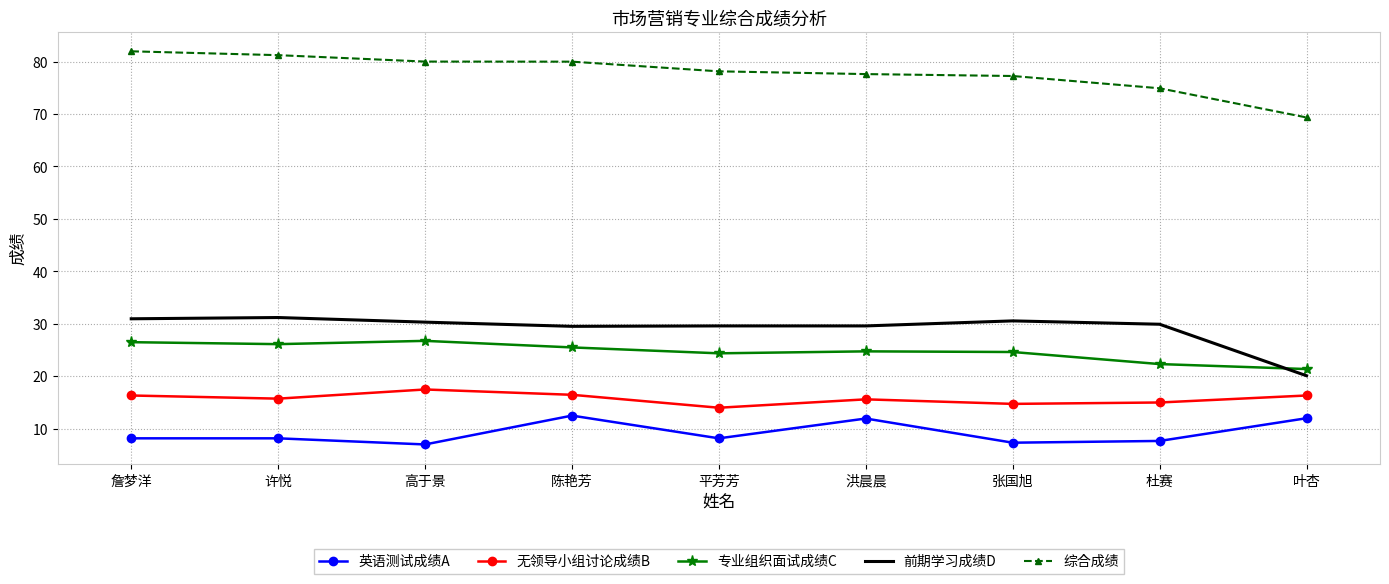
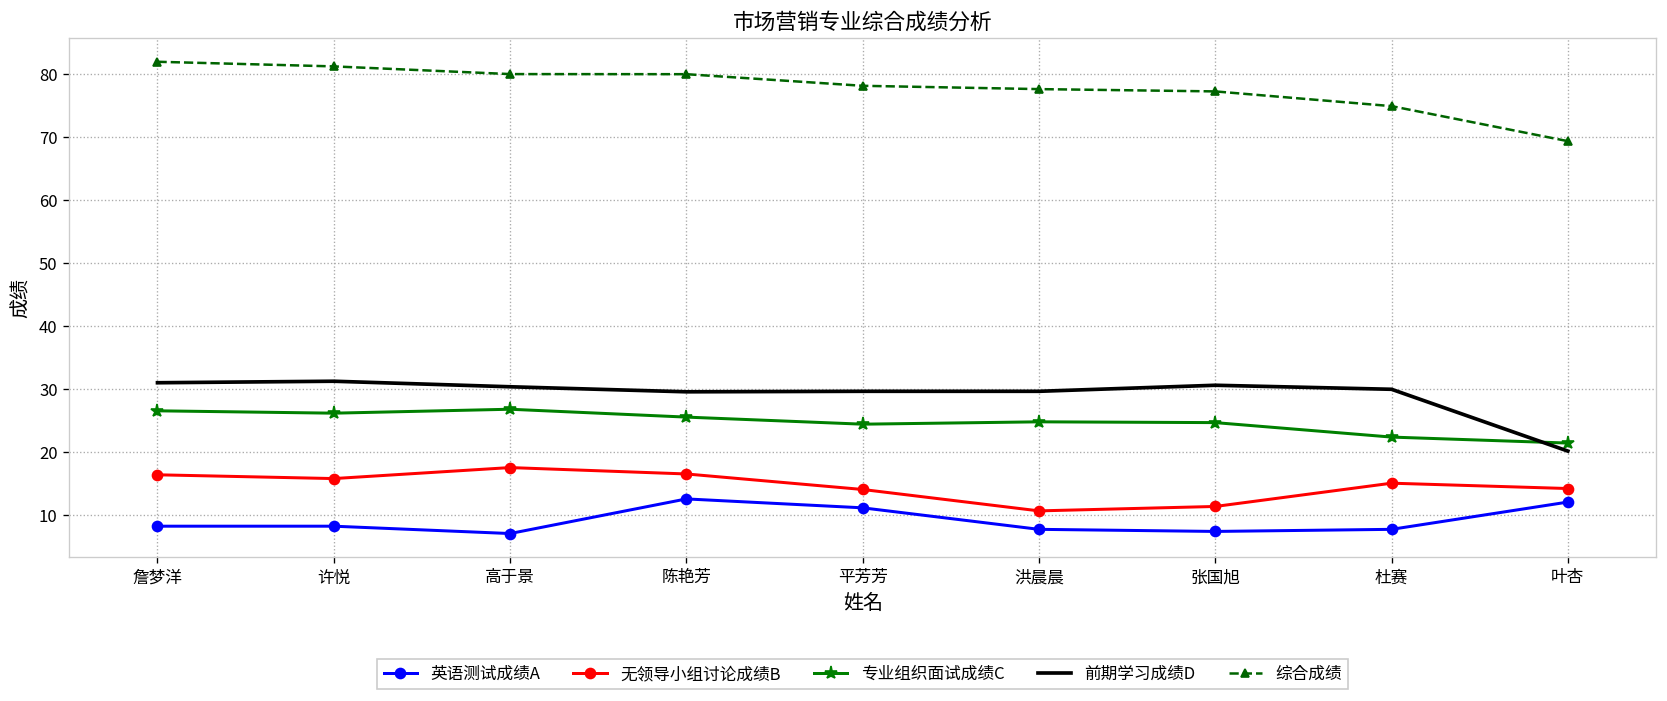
英语测试成绩A, 平芳芳: 8 -> 11
英语测试成绩A, 洪晨晨: 12 -> 8
无领导小组讨论成绩B, 洪晨晨: 16 -> 11
无领导小组讨论成绩B, 张国旭: 15 -> 11
无领导小组讨论成绩B, 叶杏: 16 -> 14
